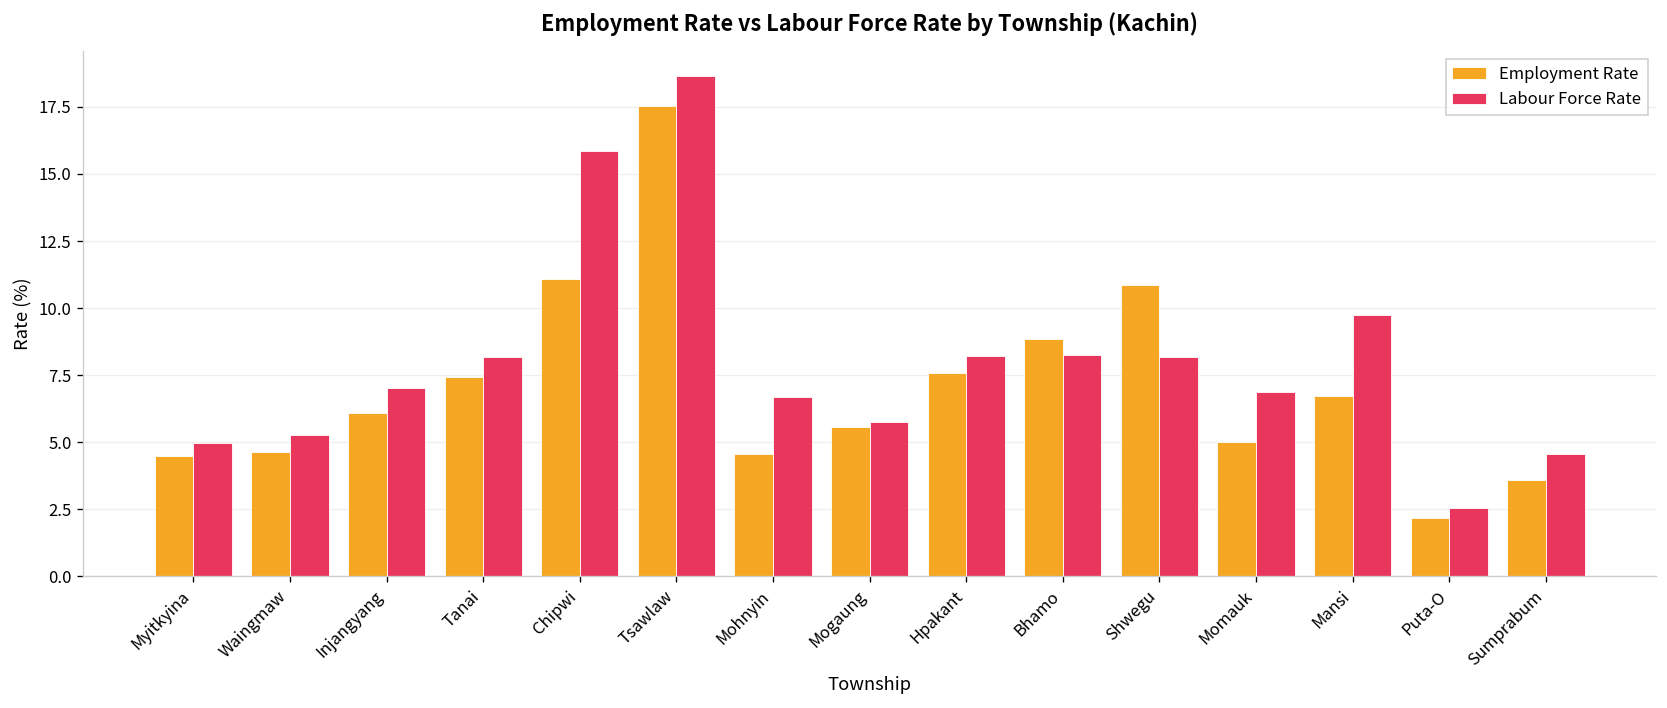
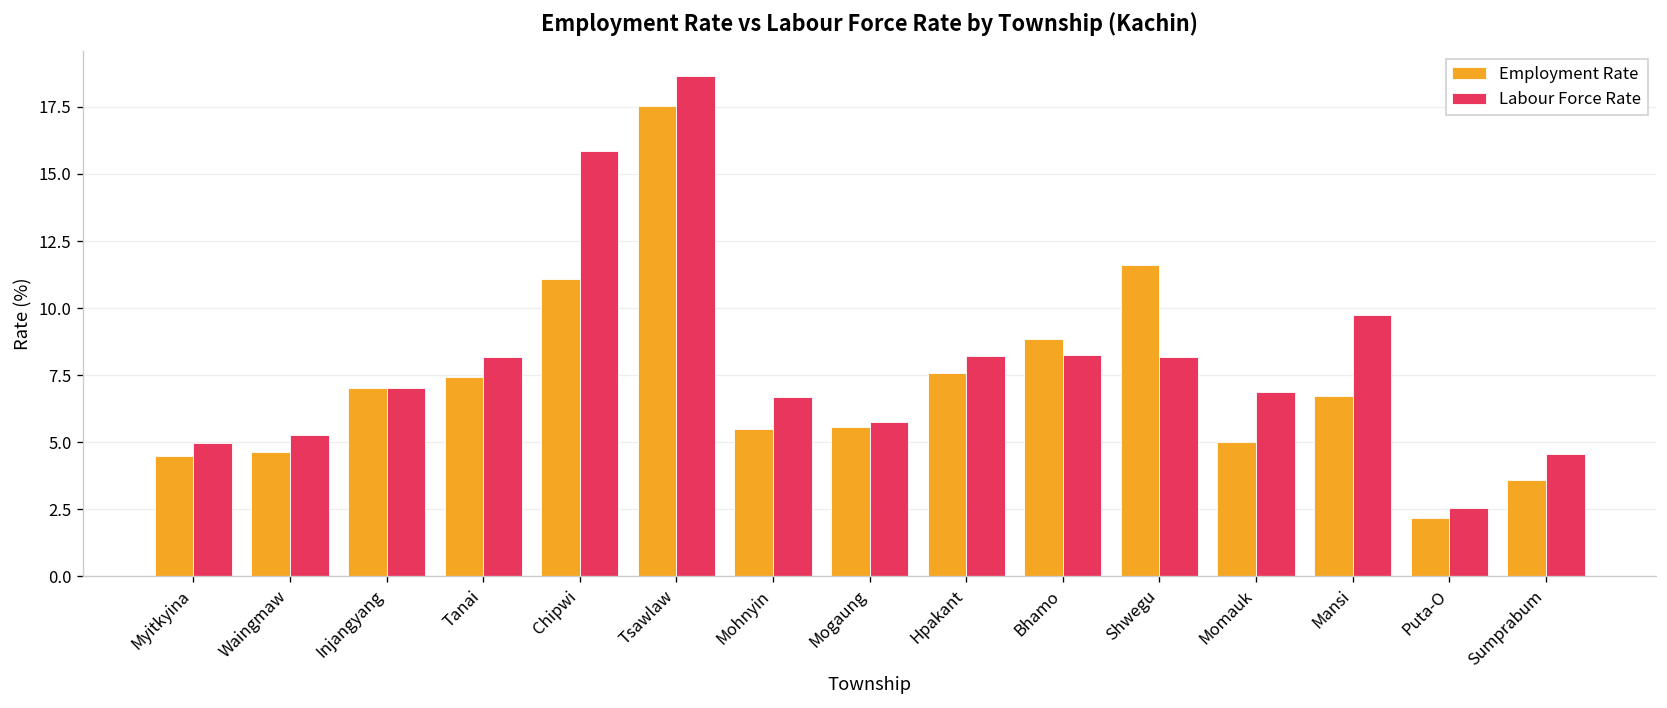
Employment Rate, Injangyang: 6.1 -> 7.0
Employment Rate, Mohnyin: 4.6 -> 5.5
Employment Rate, Shwegu: 10.9 -> 11.6
